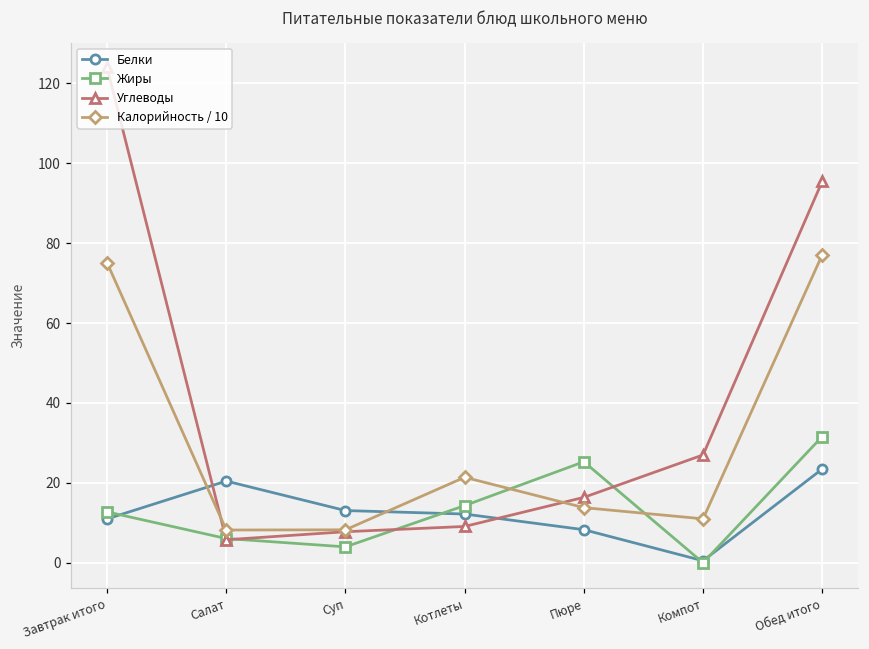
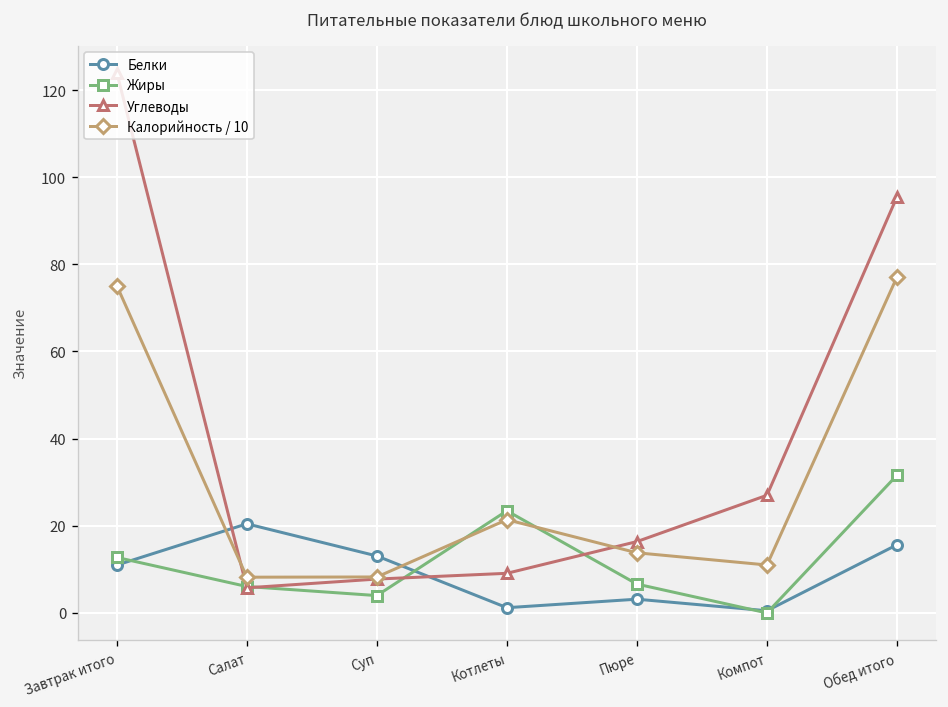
Белки, Котлеты: 12 -> 1
Жиры, Котлеты: 14 -> 23
Белки, Пюре: 8 -> 3
Жиры, Пюре: 25 -> 7
Белки, Обед итого: 23 -> 16
